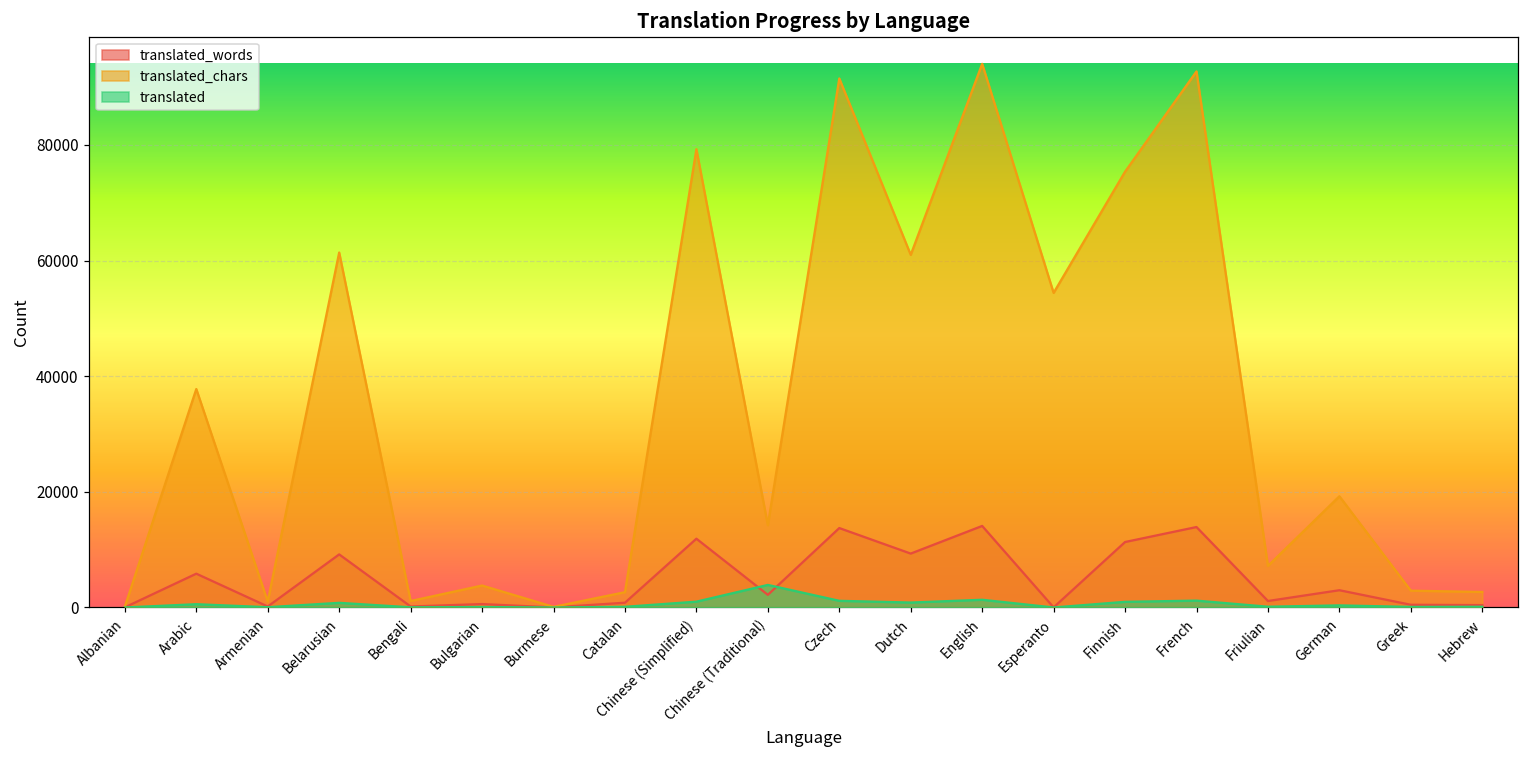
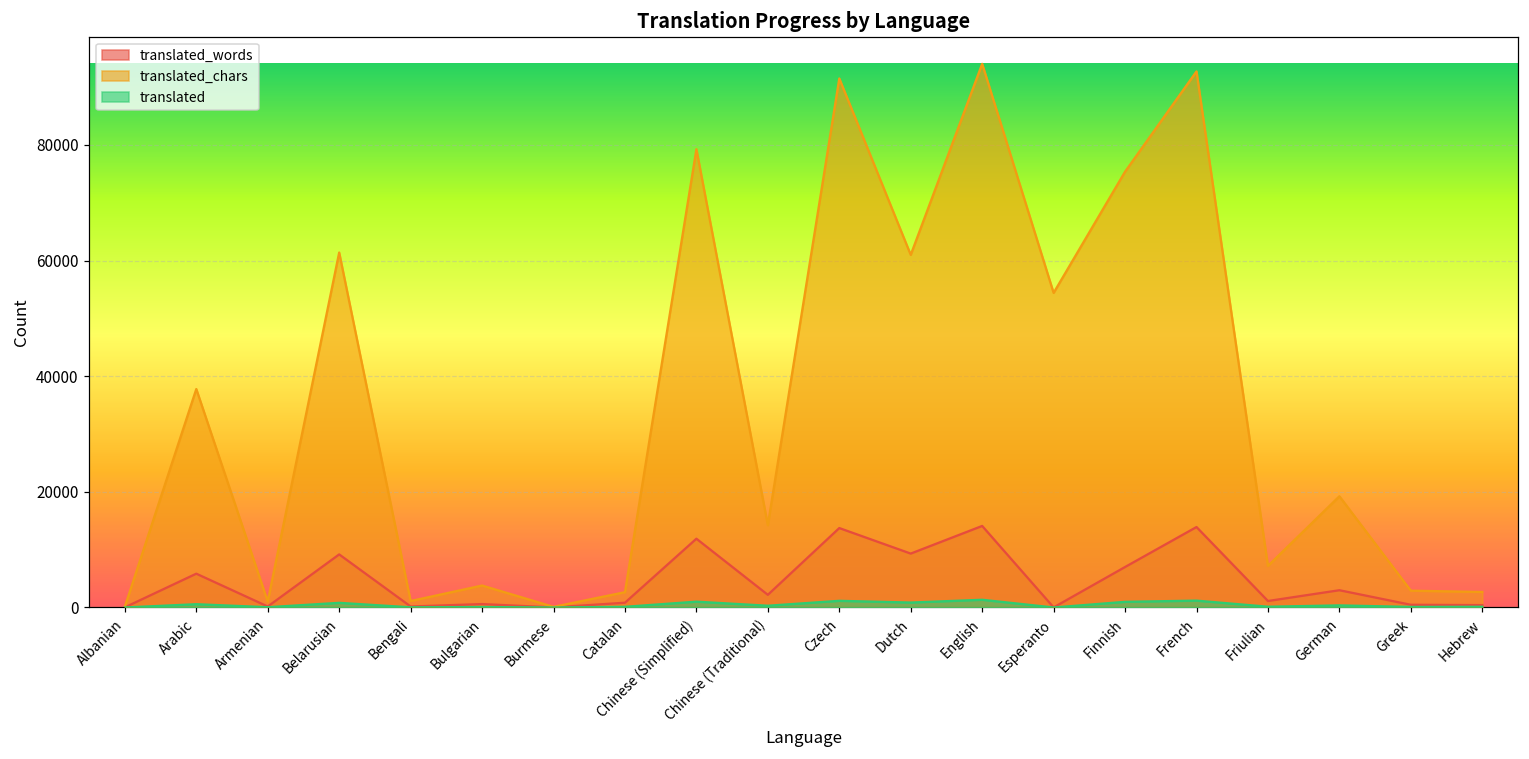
translated, Chinese (Traditional): 4000 -> 0
translated_words, Finnish: 11000 -> 7000
